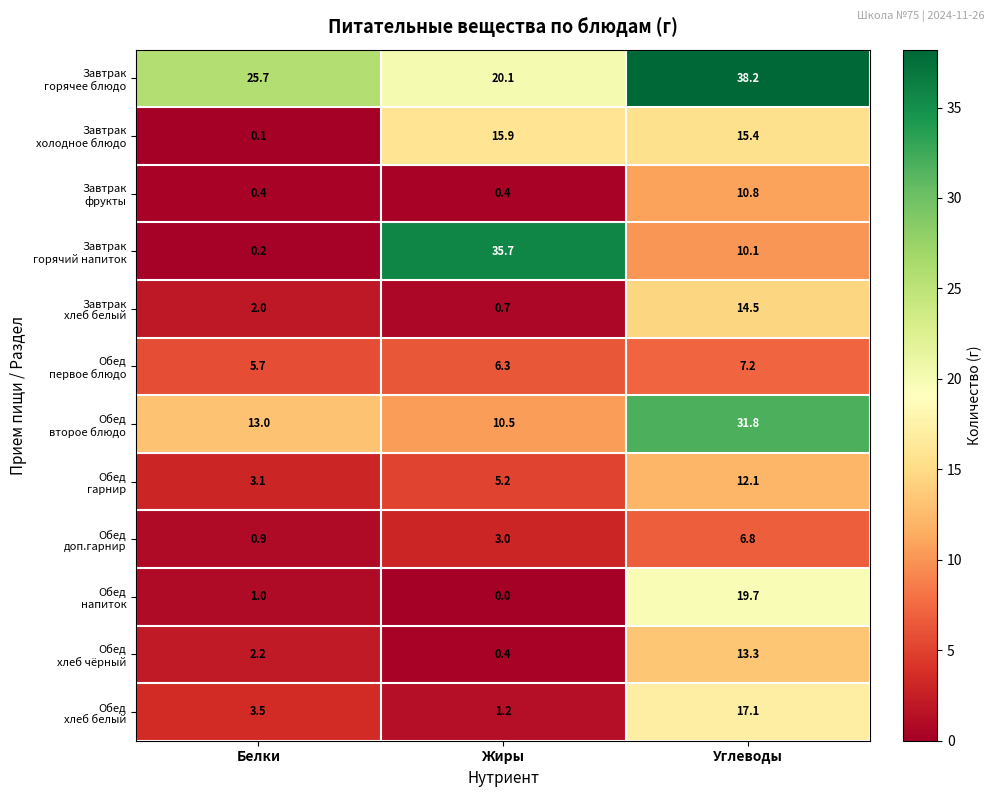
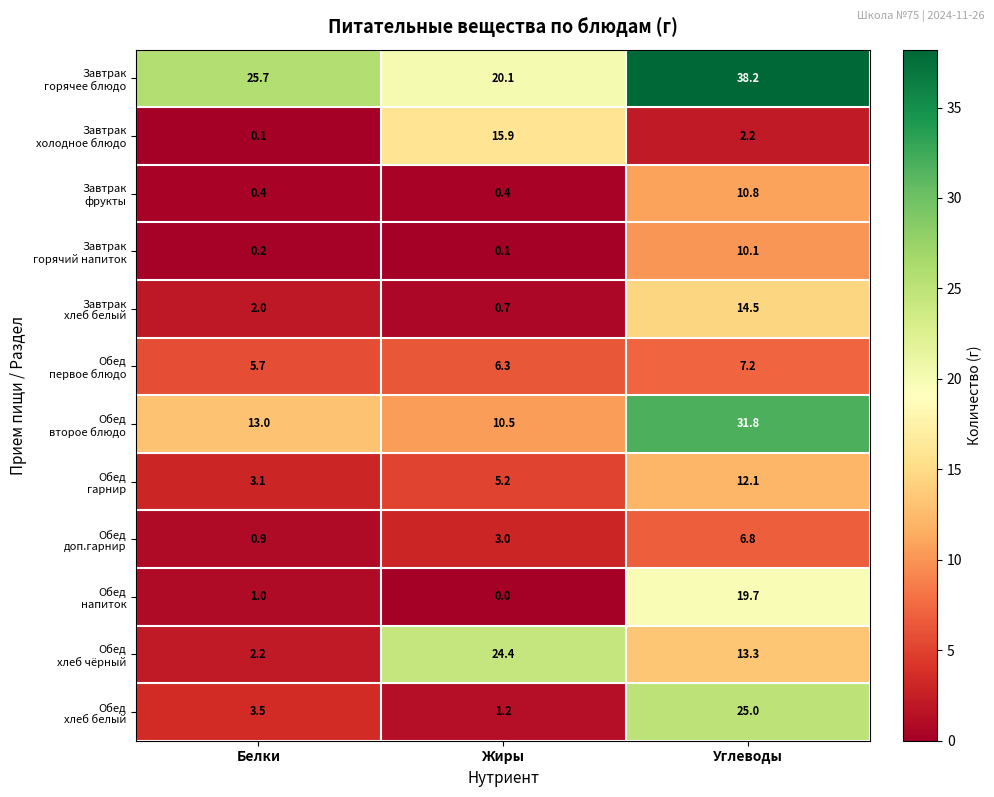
Завтрак холодное блюдо, Углеводы: 15.4 -> 2.2
Завтрак горячий напиток, Жиры: 35.7 -> 0.1
Обед хлеб чёрный, Жиры: 0.4 -> 24.4
Обед хлеб белый, Углеводы: 17.1 -> 25.0
